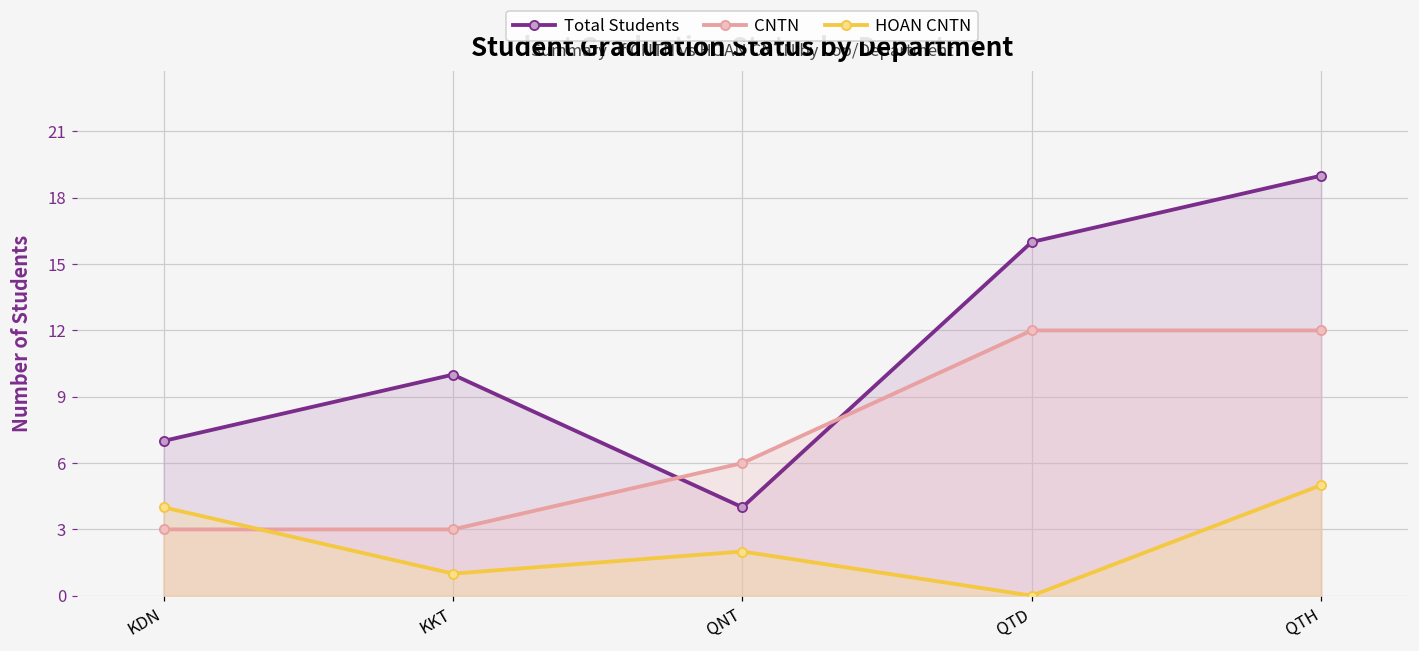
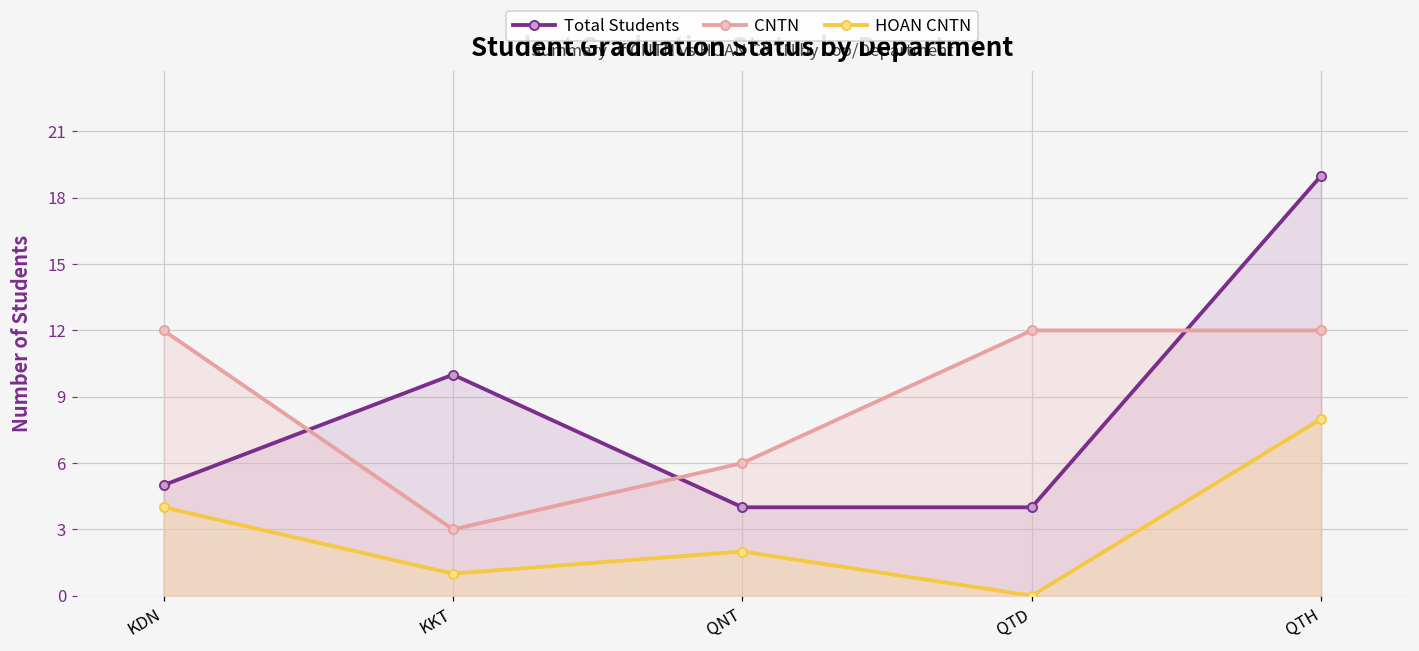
Total Students, KDN: 7 -> 5
CNTN, KDN: 3 -> 12
Total Students, QTD: 16 -> 4
HOAN CNTN, QTH: 5 -> 8
